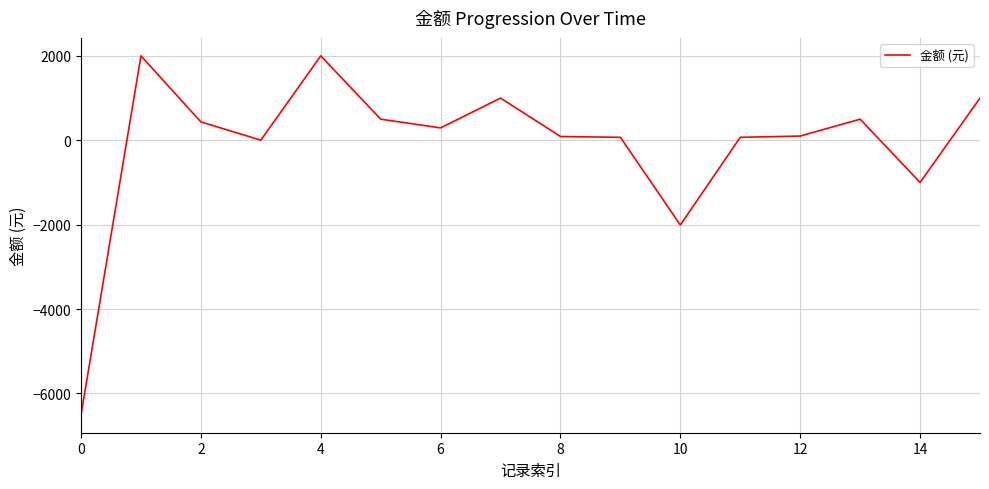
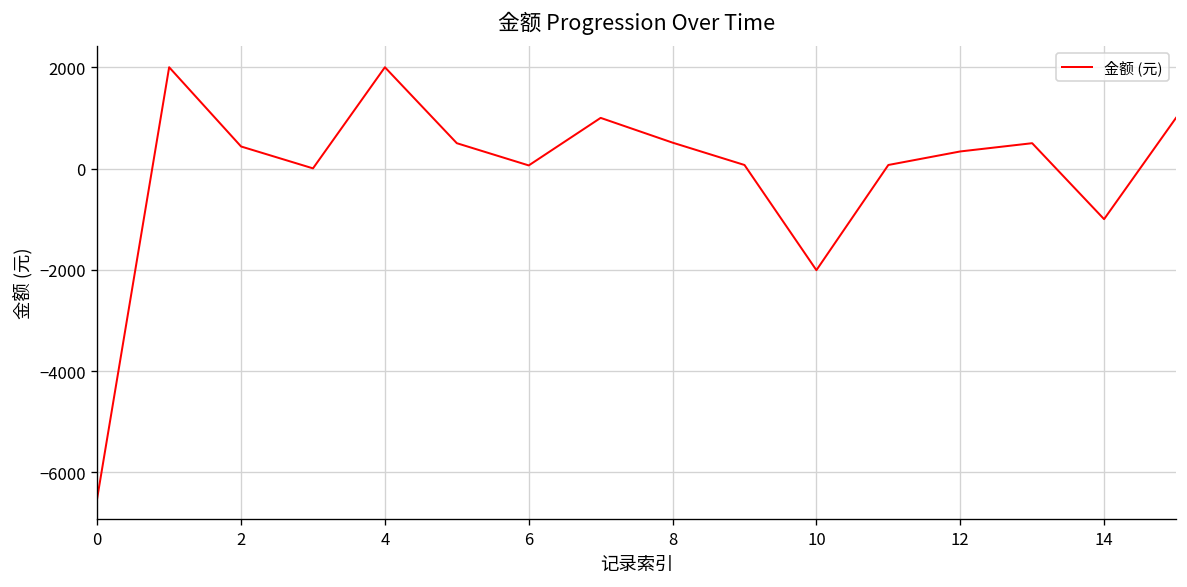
6: 300 -> 100
8: 100 -> 500
12: 100 -> 300
